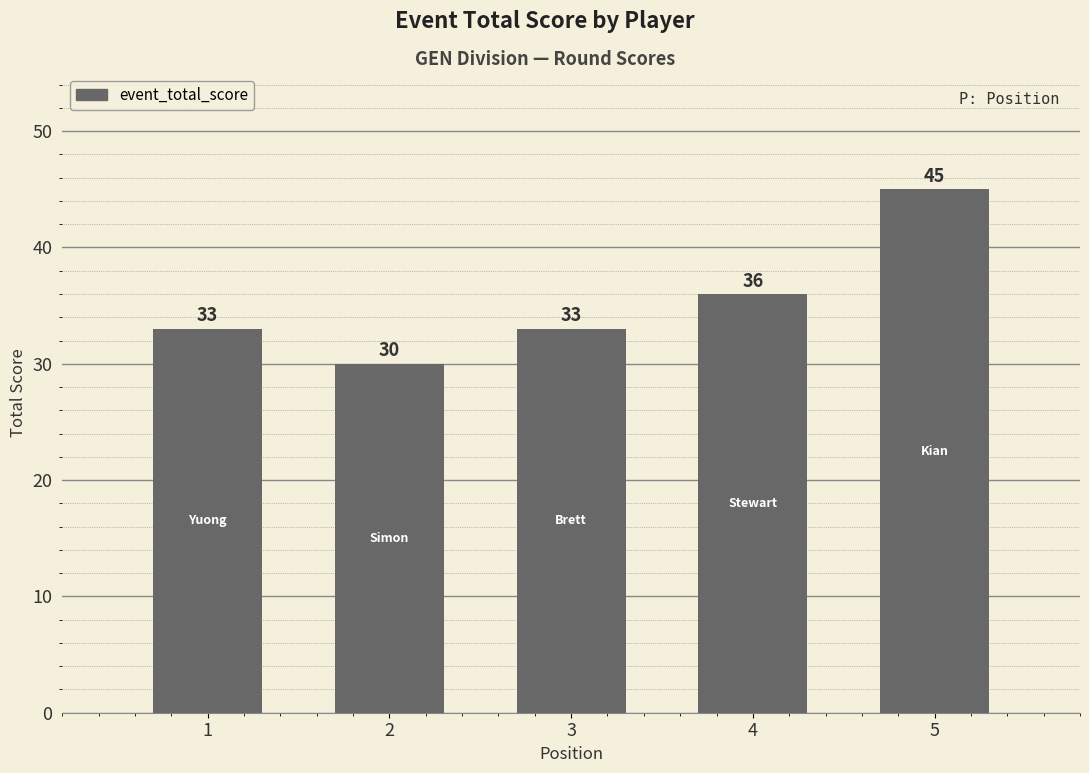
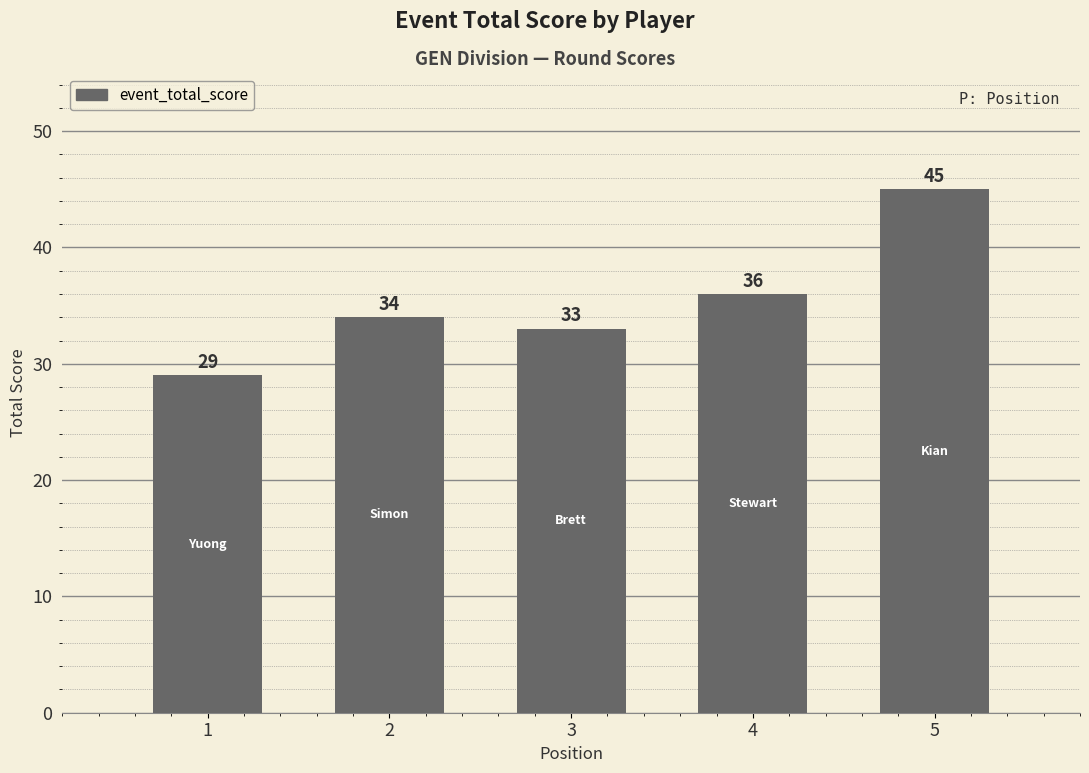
1: 33 -> 29
2: 30 -> 34
